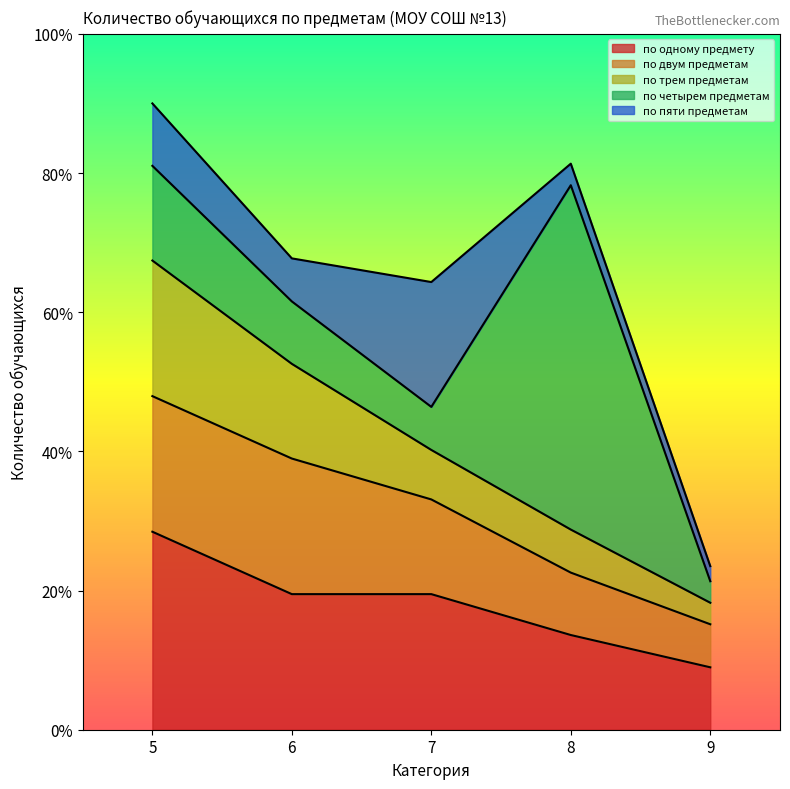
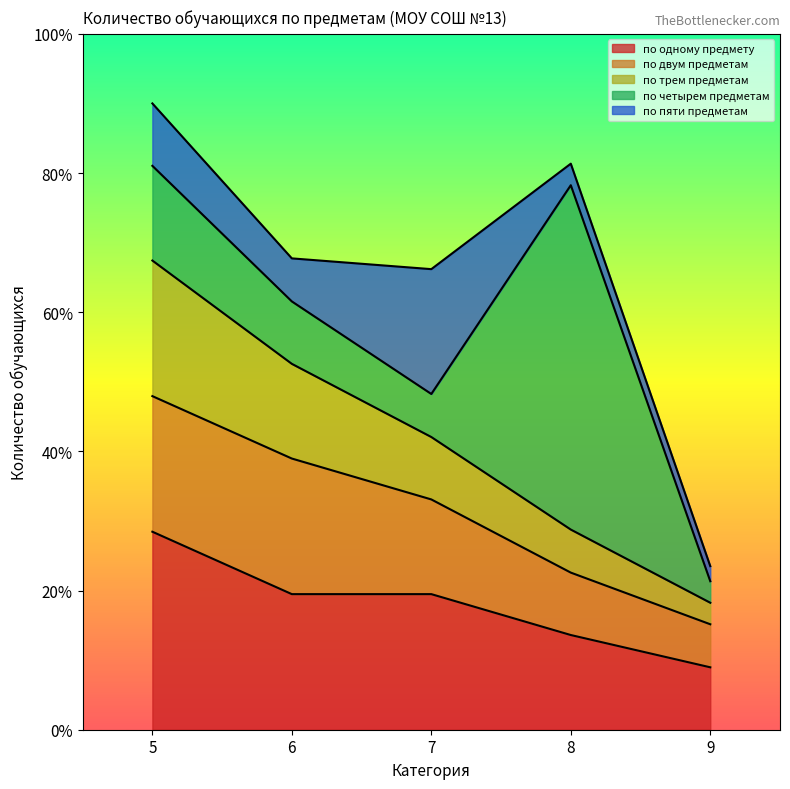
по трем предметам, 7: 7% -> 9%
